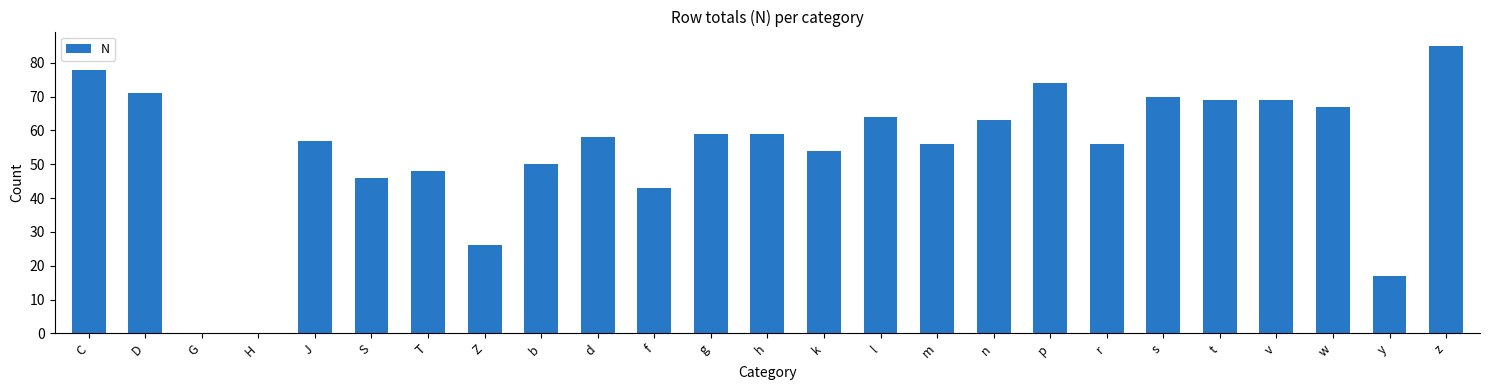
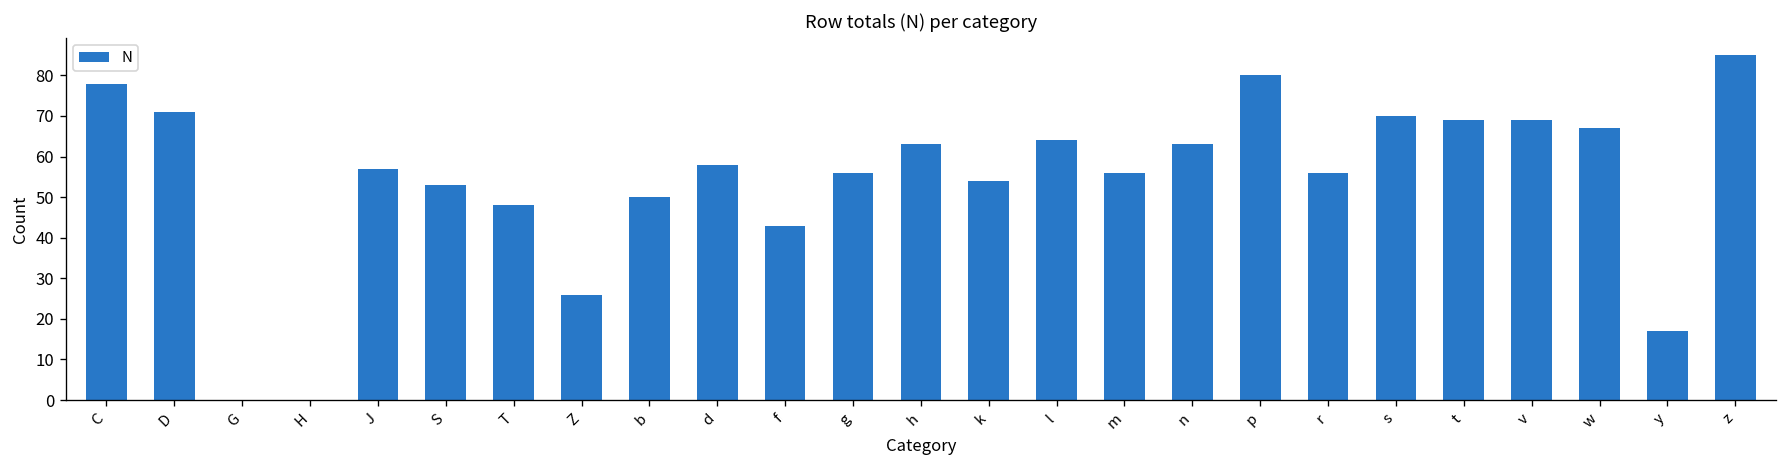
S: 46 -> 53
g: 59 -> 56
h: 59 -> 63
p: 74 -> 80
